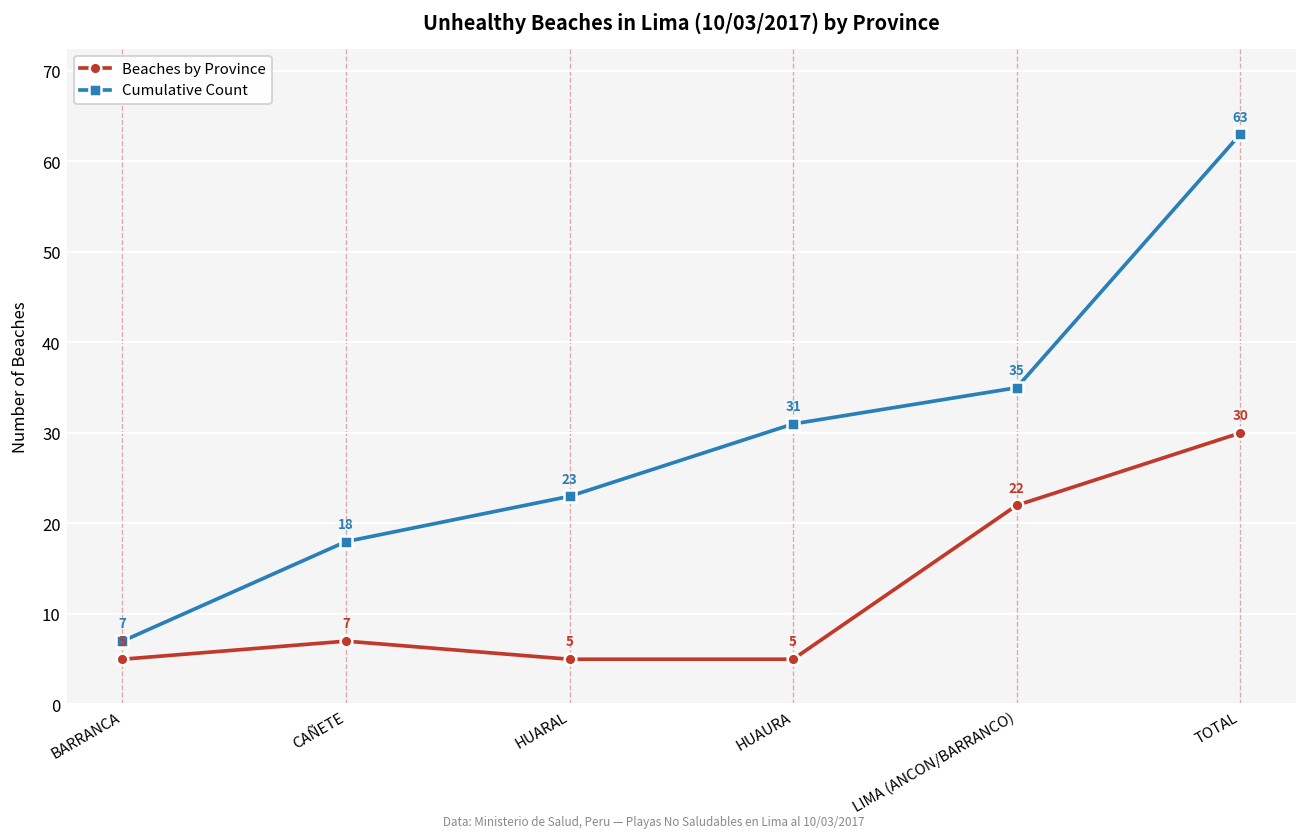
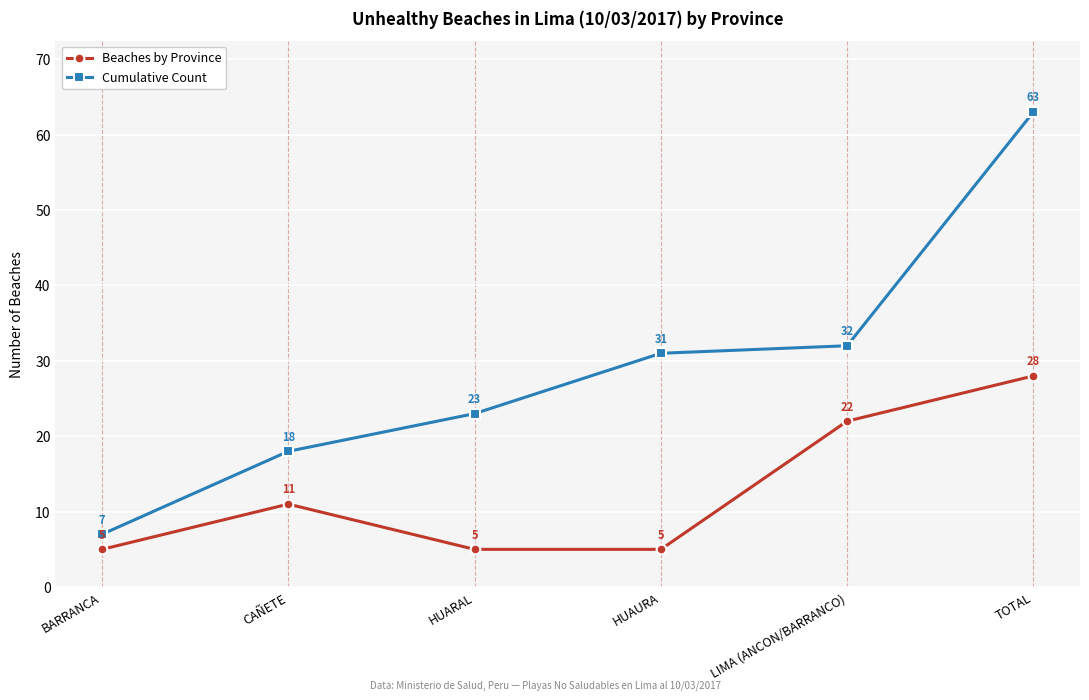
Beaches by Province, CAÑETE: 7 -> 11
Cumulative Count, LIMA (ANCON/BARRANCO): 35 -> 32
Beaches by Province, TOTAL: 30 -> 28
